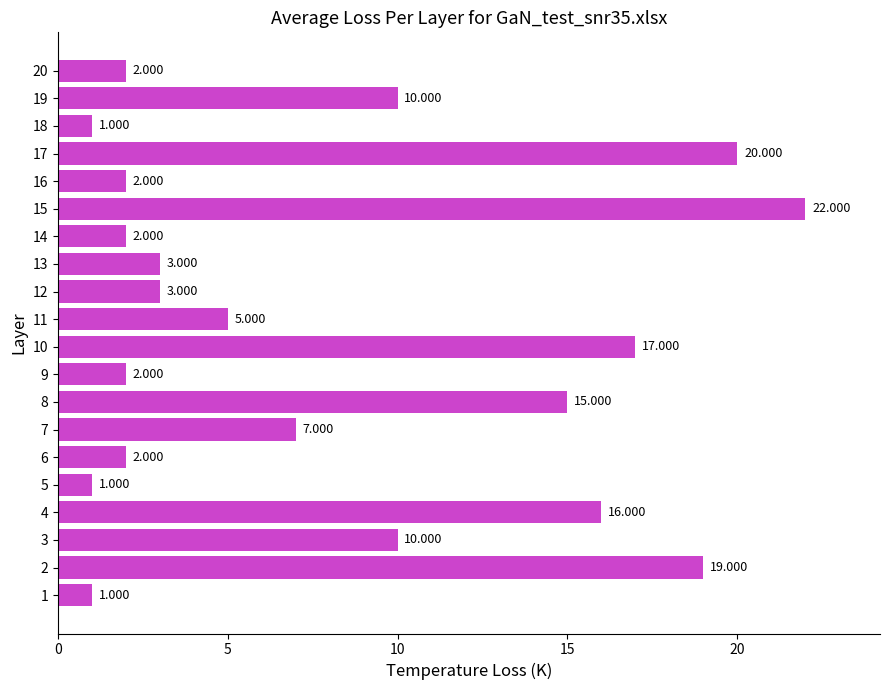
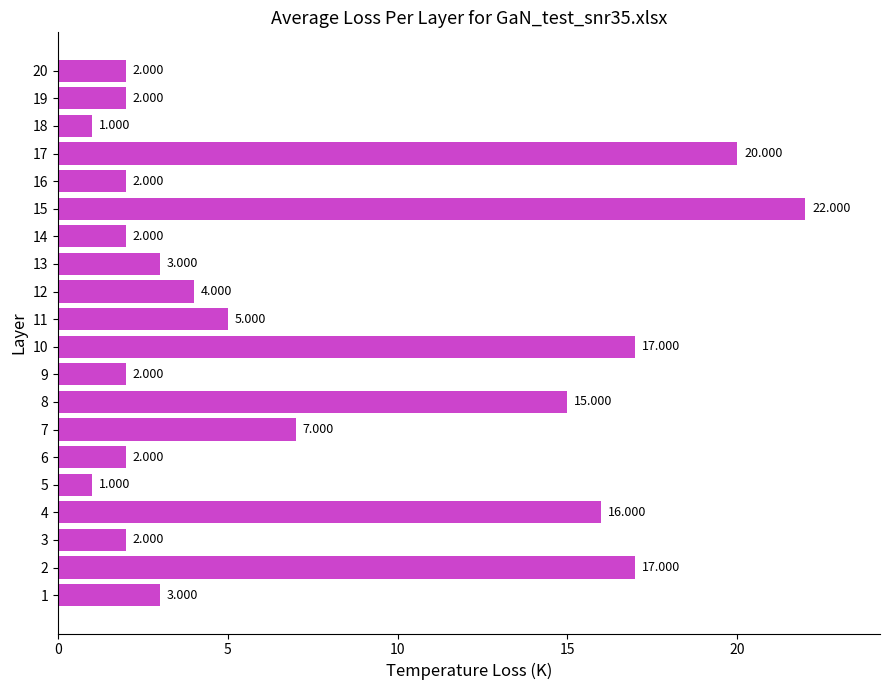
19: 10.000 -> 2.000
12: 3.000 -> 4.000
3: 10.000 -> 2.000
2: 19.000 -> 17.000
1: 1.000 -> 3.000
